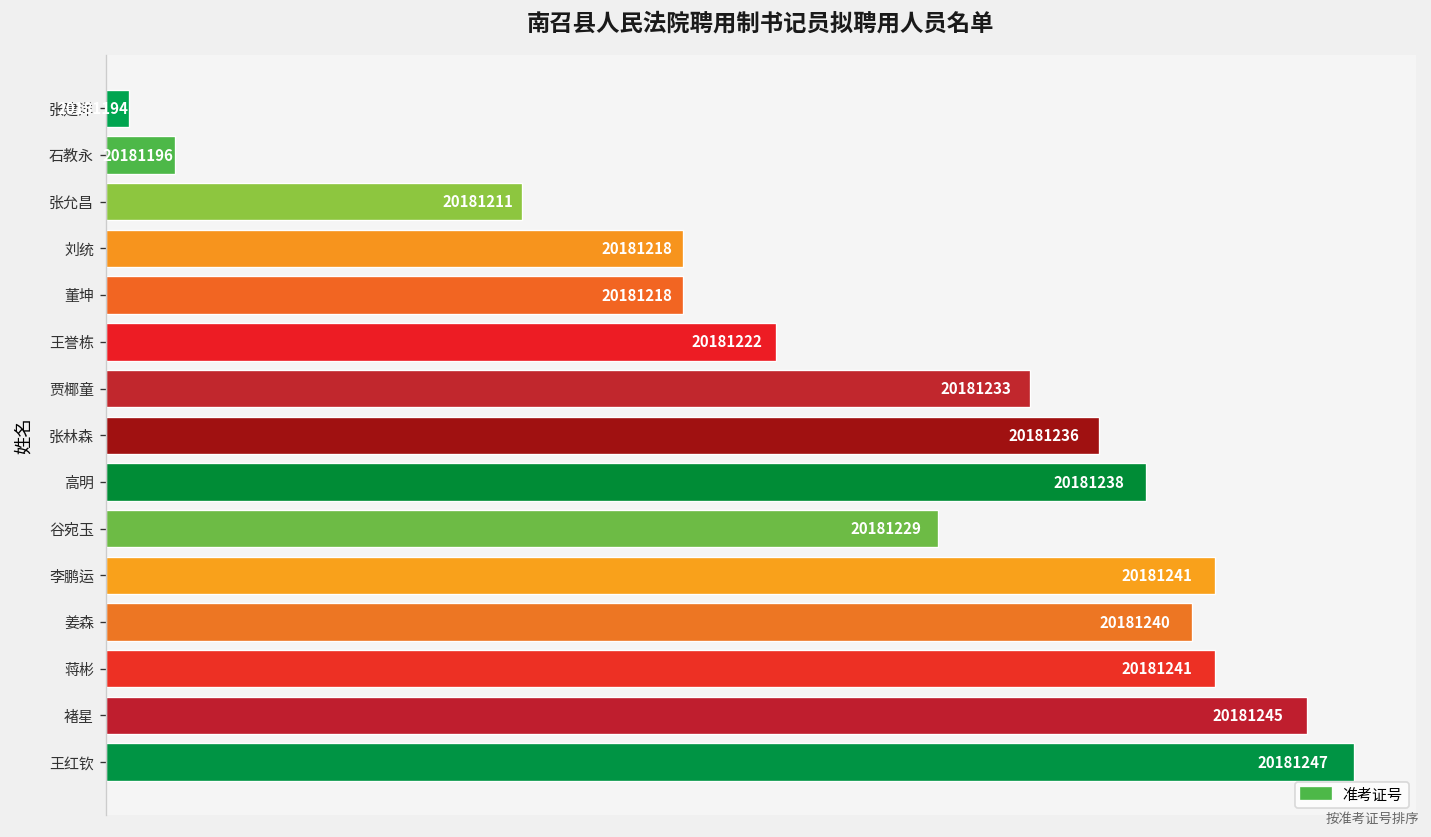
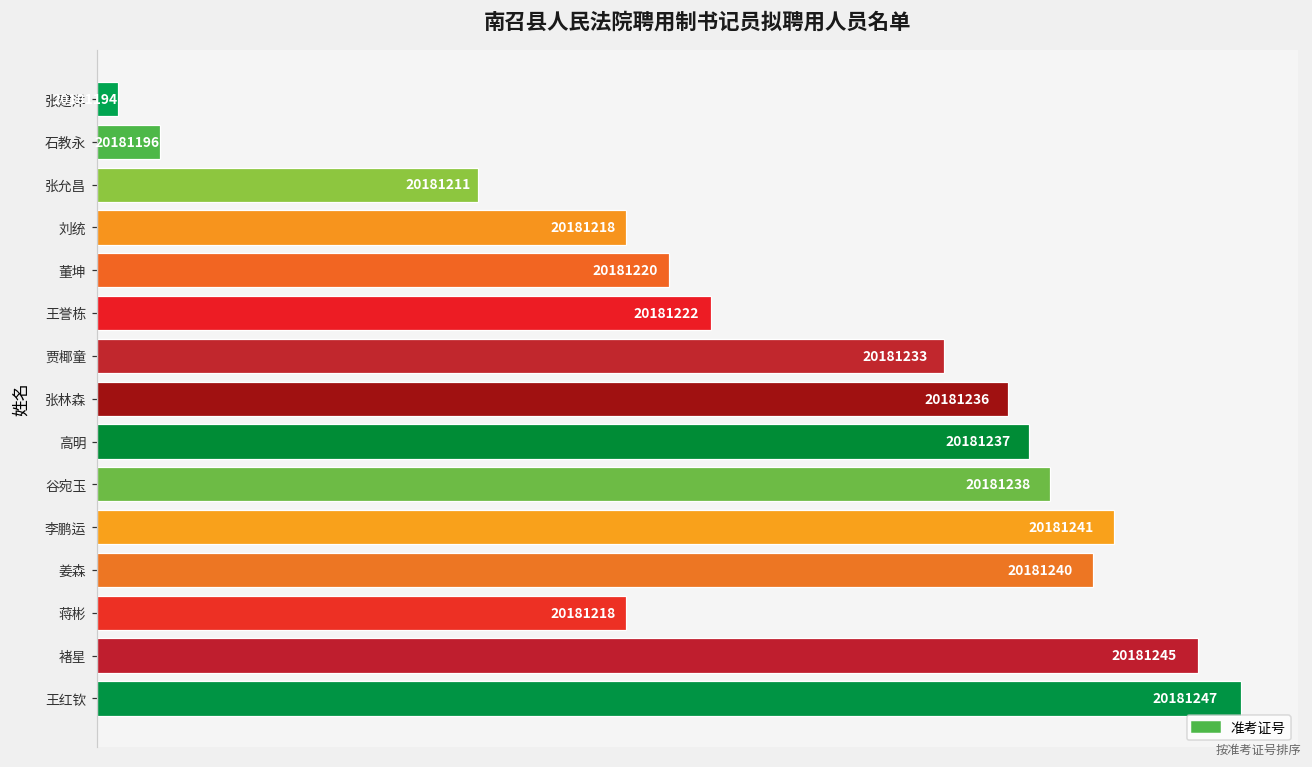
董坤: 20181218 -> 20181220
高明: 20181238 -> 20181237
谷宛玉: 20181229 -> 20181238
蒋彬: 20181241 -> 20181218
